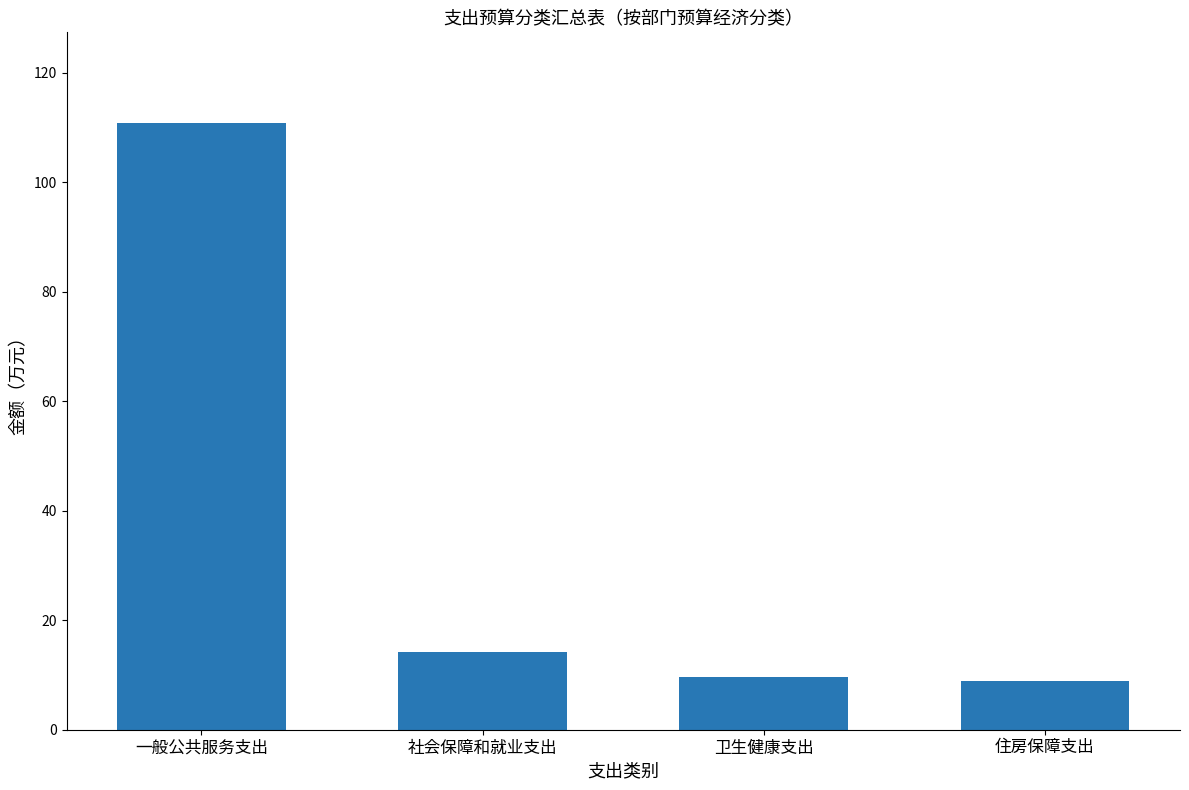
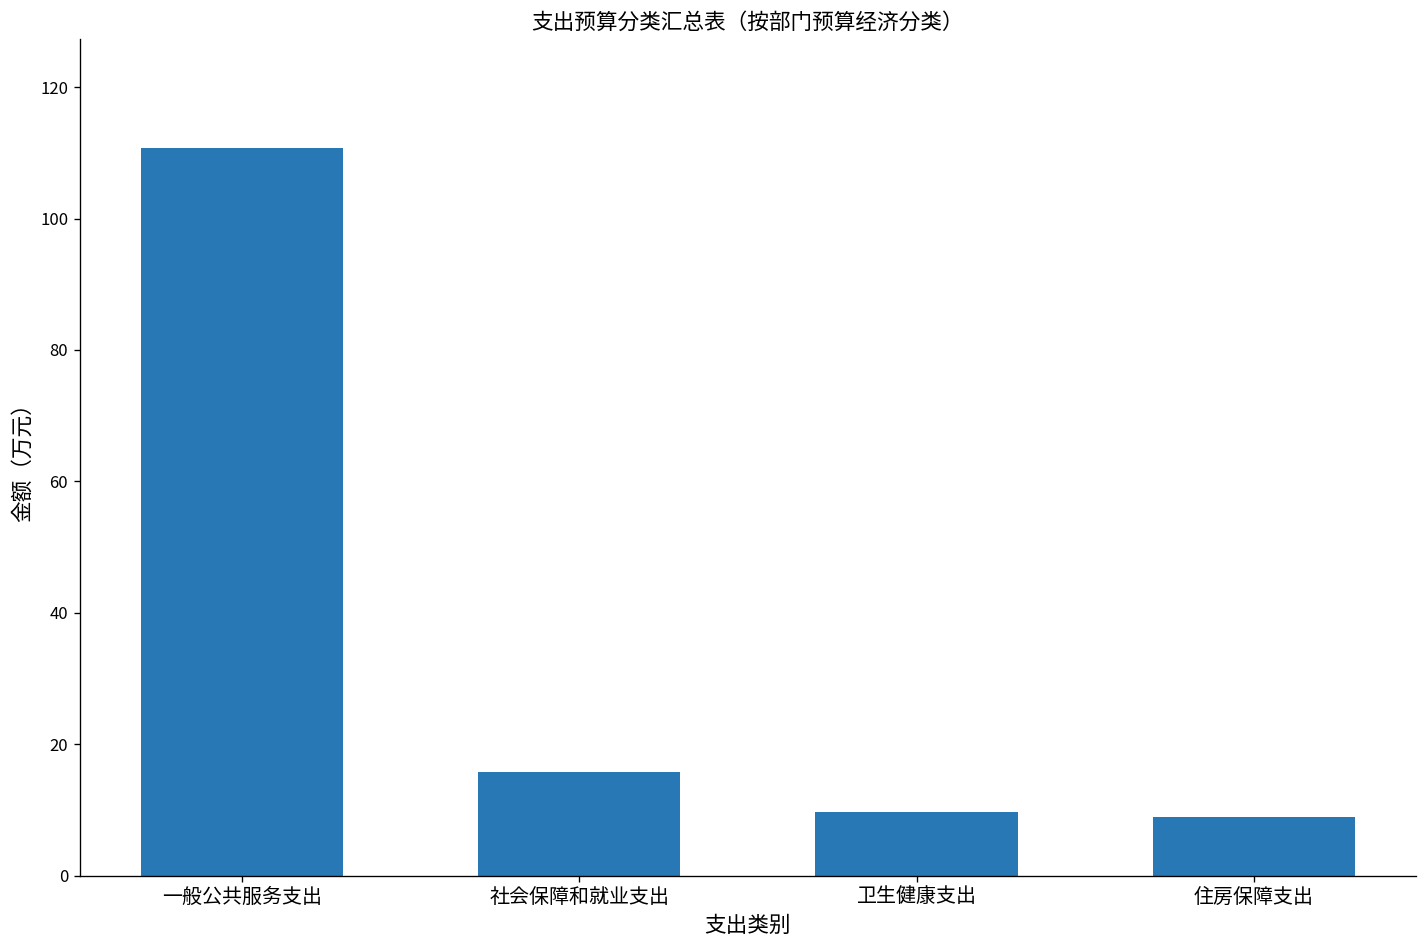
社会保障和就业支出: 14 -> 16
